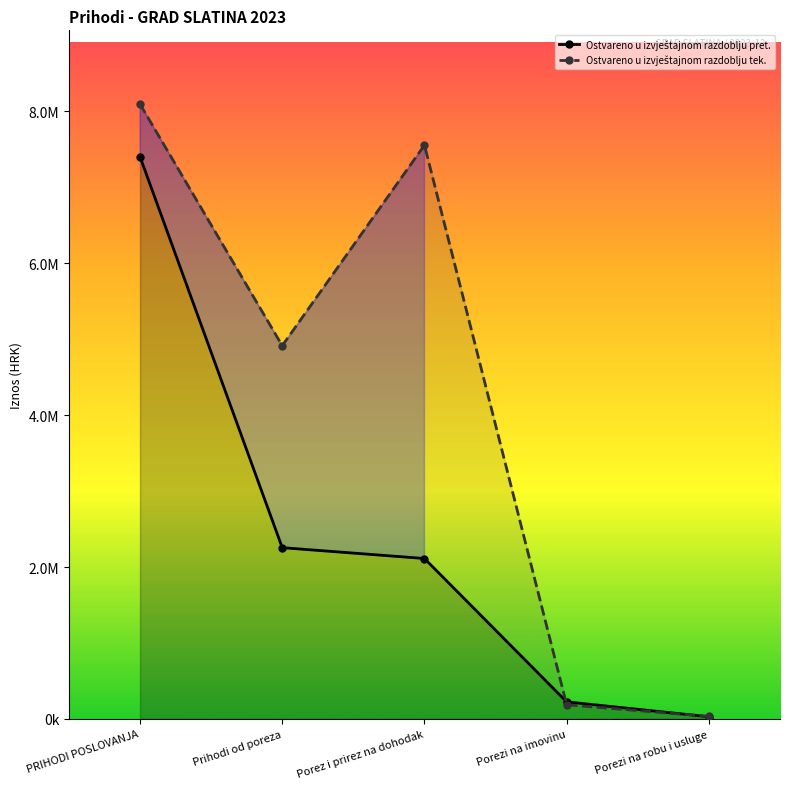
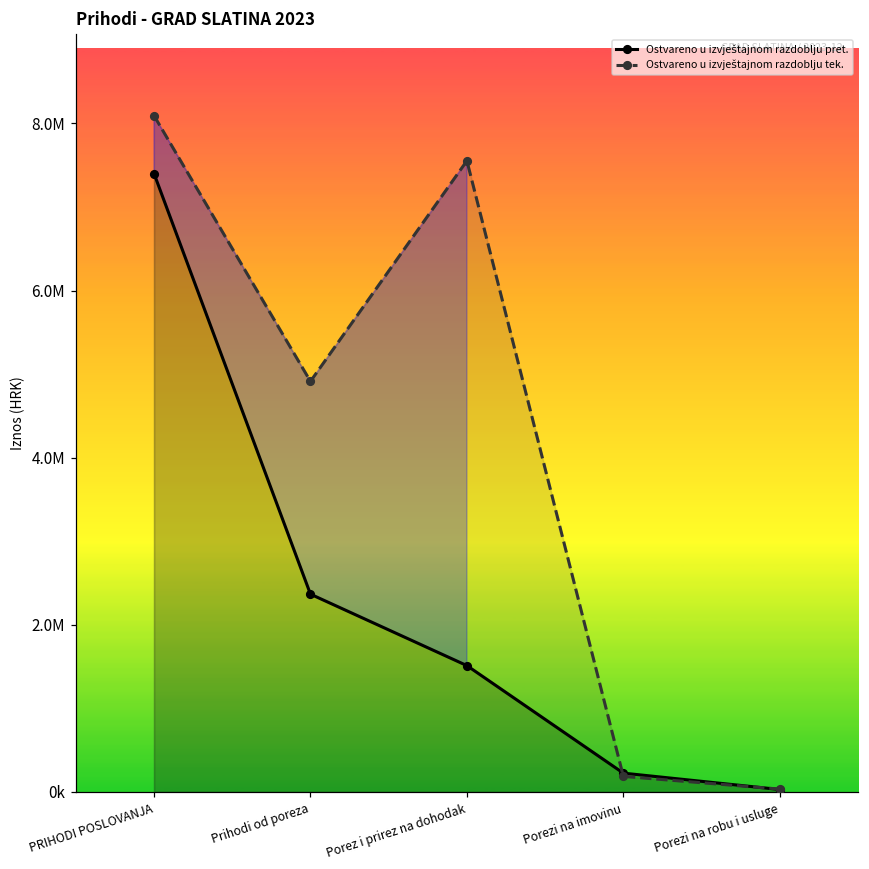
Ostvareno u izvještajnom razdoblju pret., Prihodi od poreza: 2300000 -> 2400000
Ostvareno u izvještajnom razdoblju pret., Porez i prirez na dohodak: 2100000 -> 1500000
